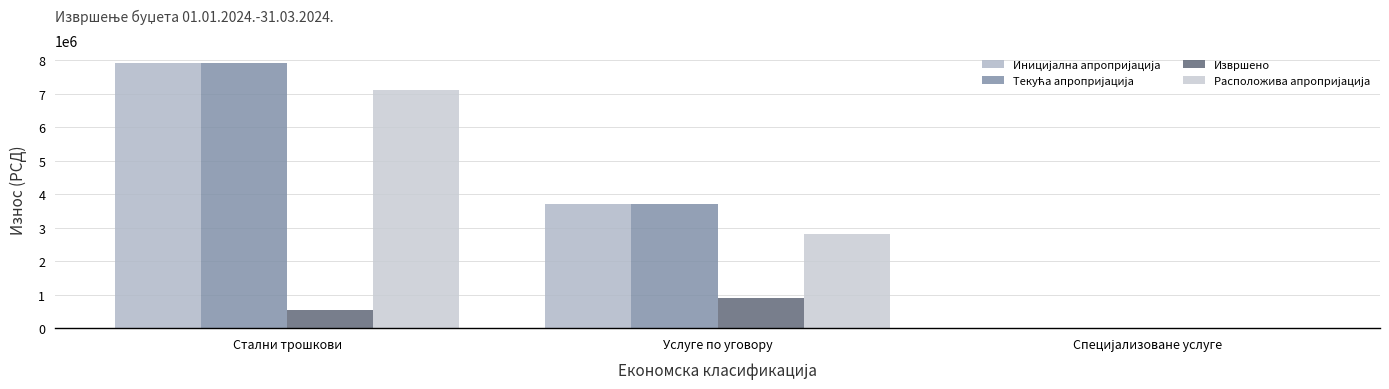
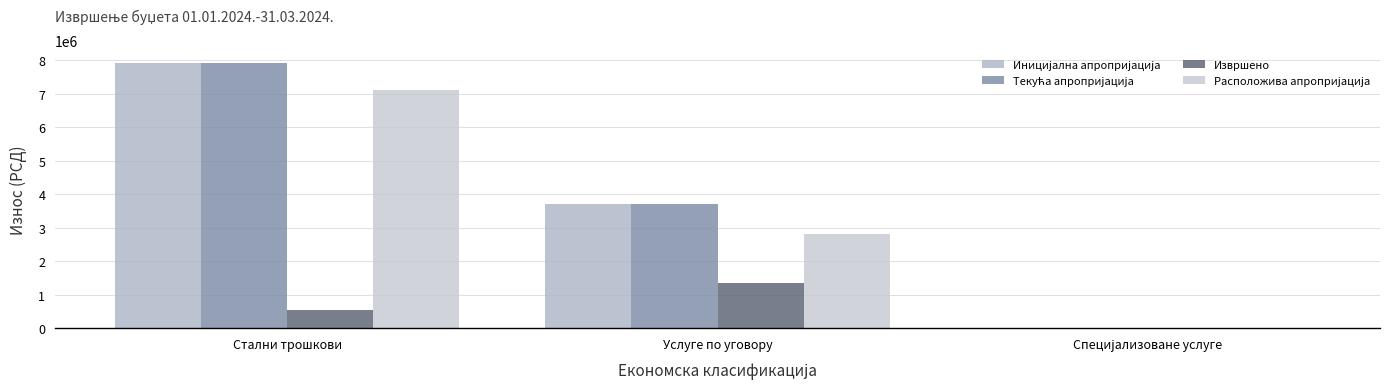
Извршено, Услуге по уговору: 900000 -> 1400000
